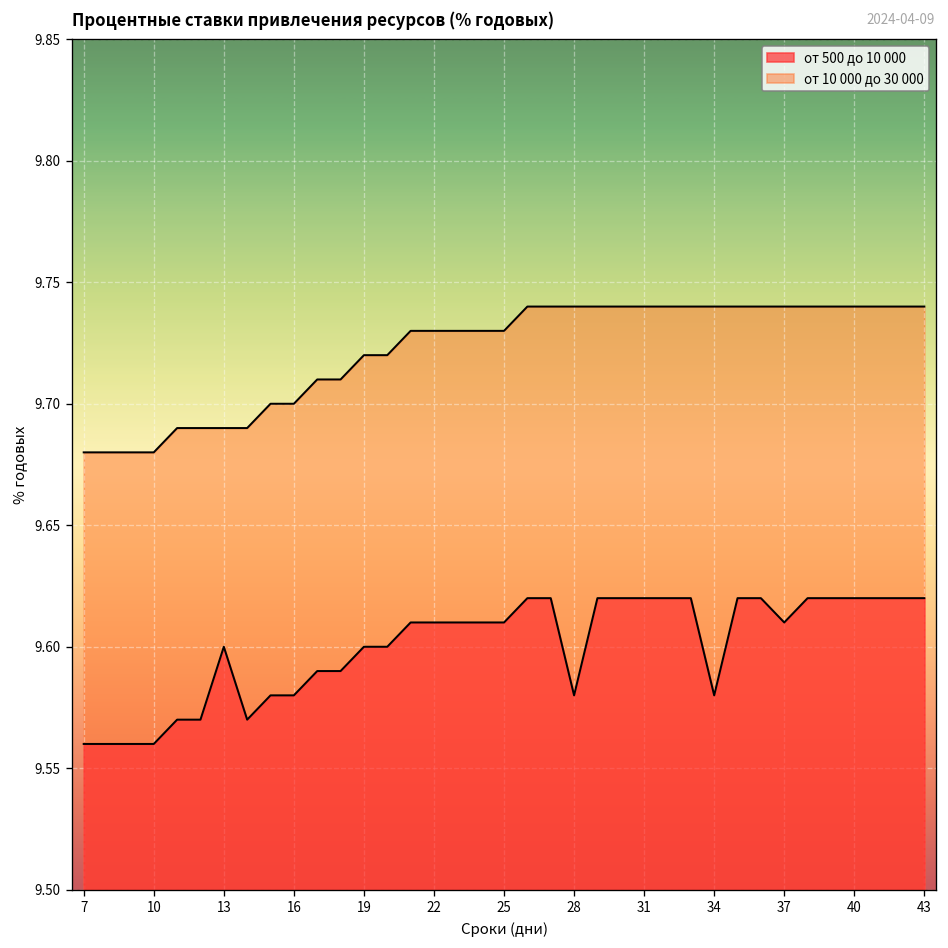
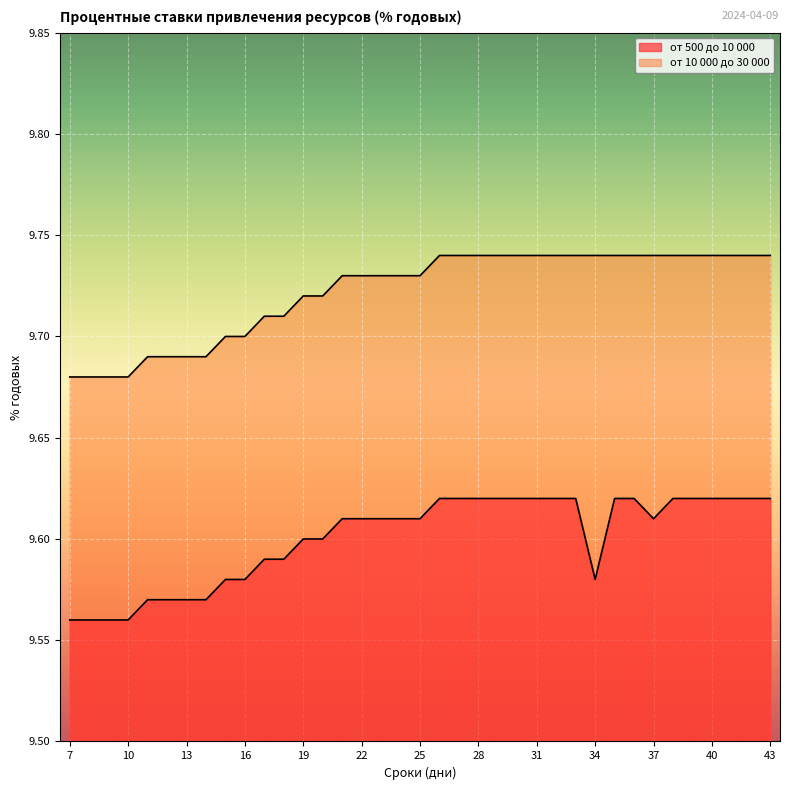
от 500 до 10 000, 13: 9.60 -> 9.57
от 500 до 10 000, 28: 9.58 -> 9.62
